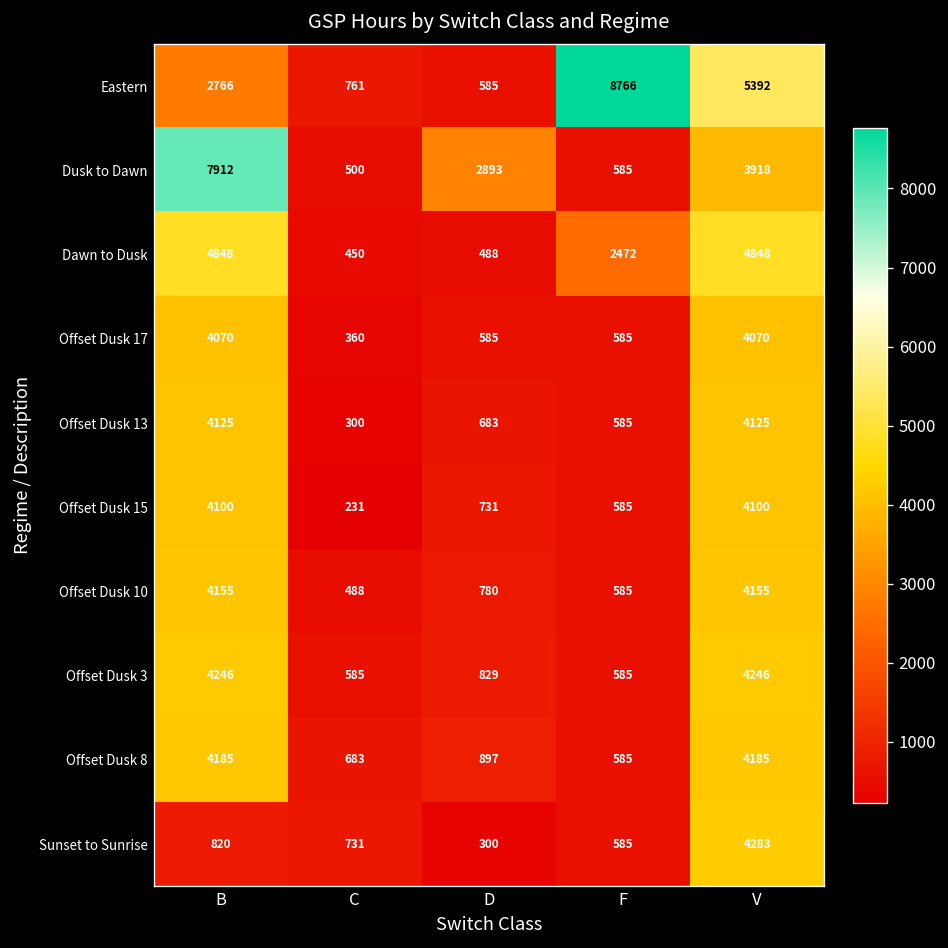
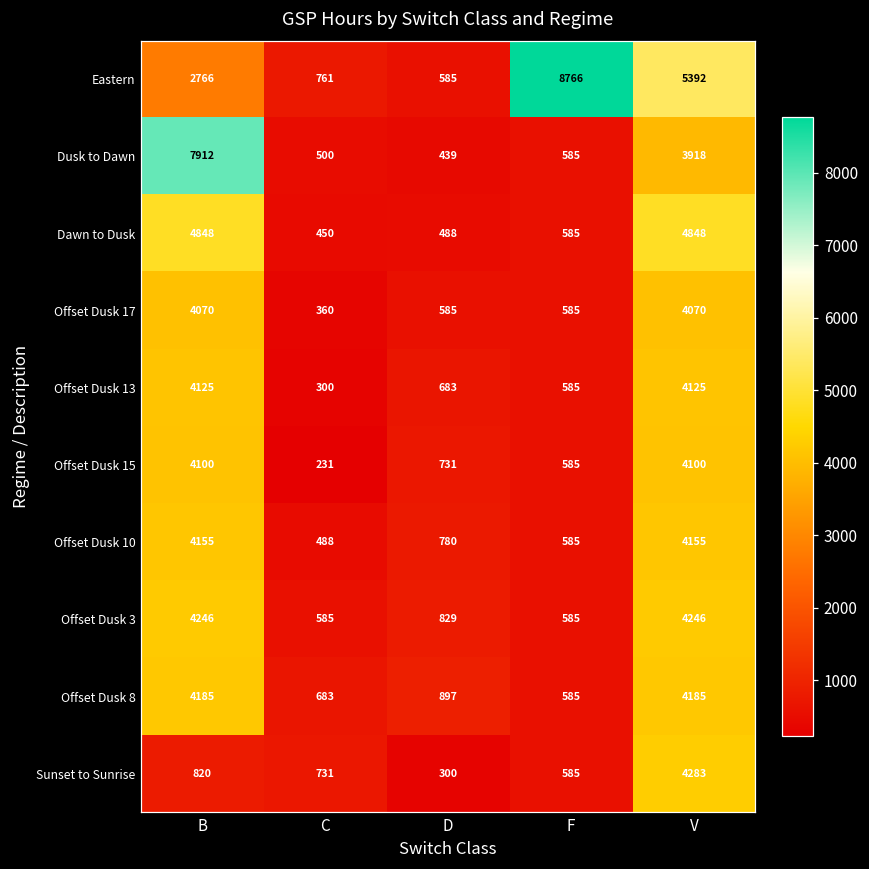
Dusk to Dawn, D: 2893 -> 439
Dawn to Dusk, F: 2472 -> 585
